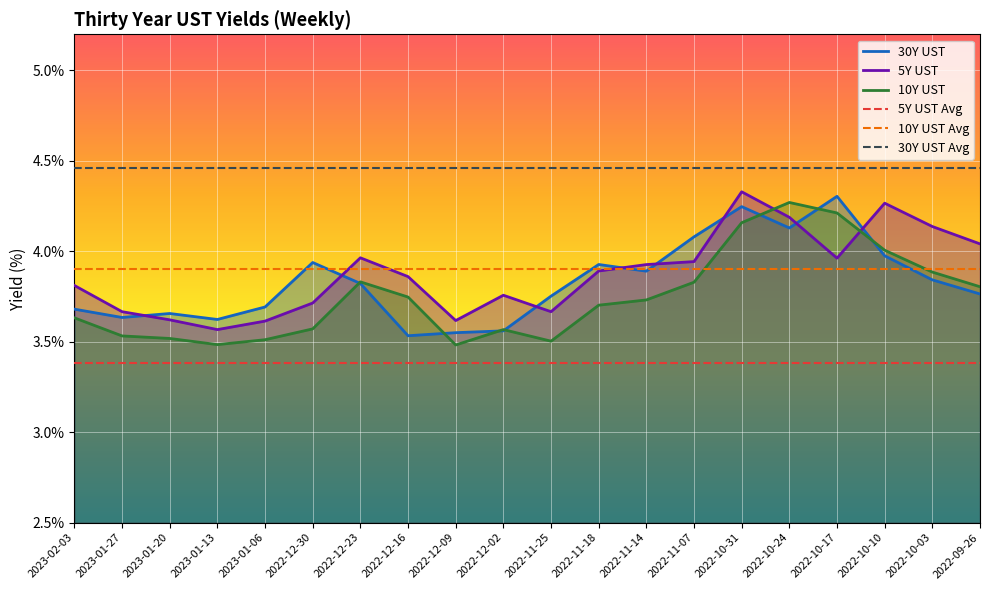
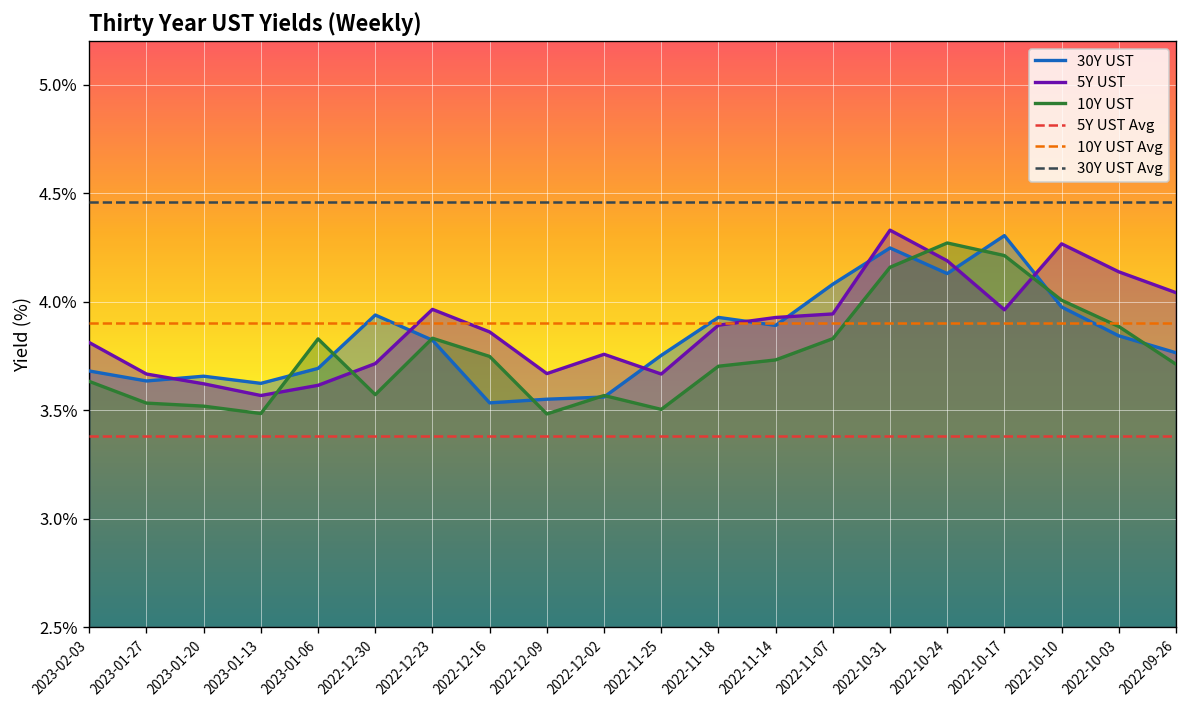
10Y UST, 2023-01-06: 3.51% -> 3.83%
5Y UST, 2022-12-09: 3.62% -> 3.67%
10Y UST, 2022-09-26: 3.80% -> 3.71%
